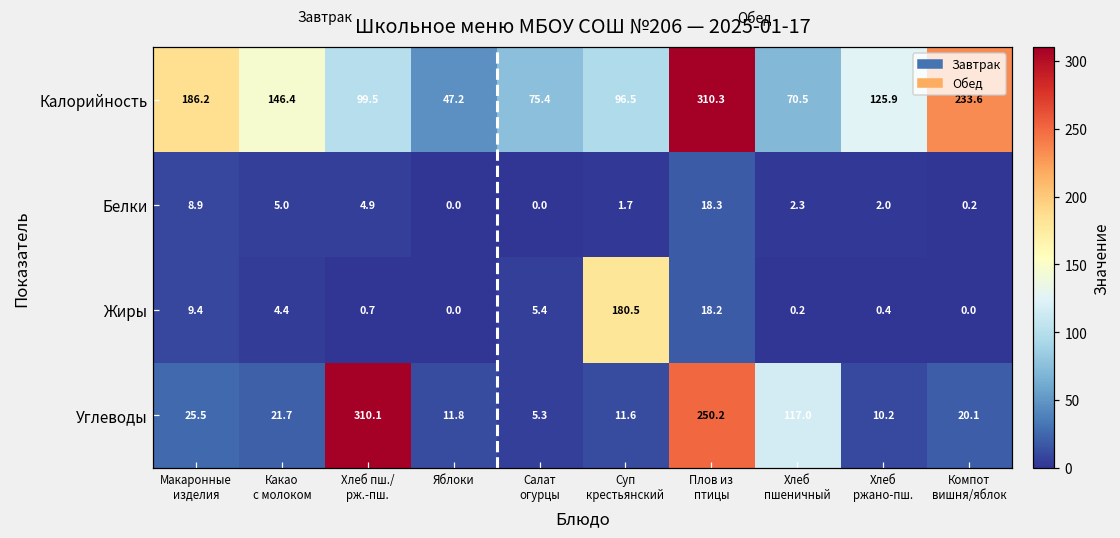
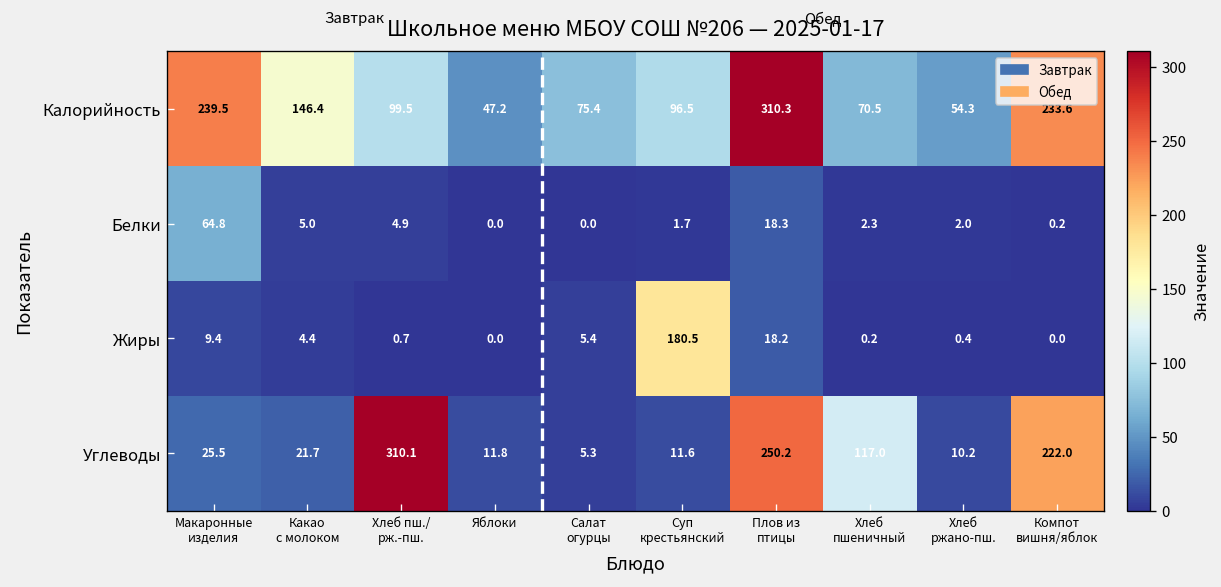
Калорийность, Макаронные изделия: 186.2 -> 239.5
Калорийность, Хлеб ржано-пш.: 125.9 -> 54.3
Белки, Макаронные изделия: 8.9 -> 64.8
Углеводы, Компот вишня/яблок: 20.1 -> 222.0
